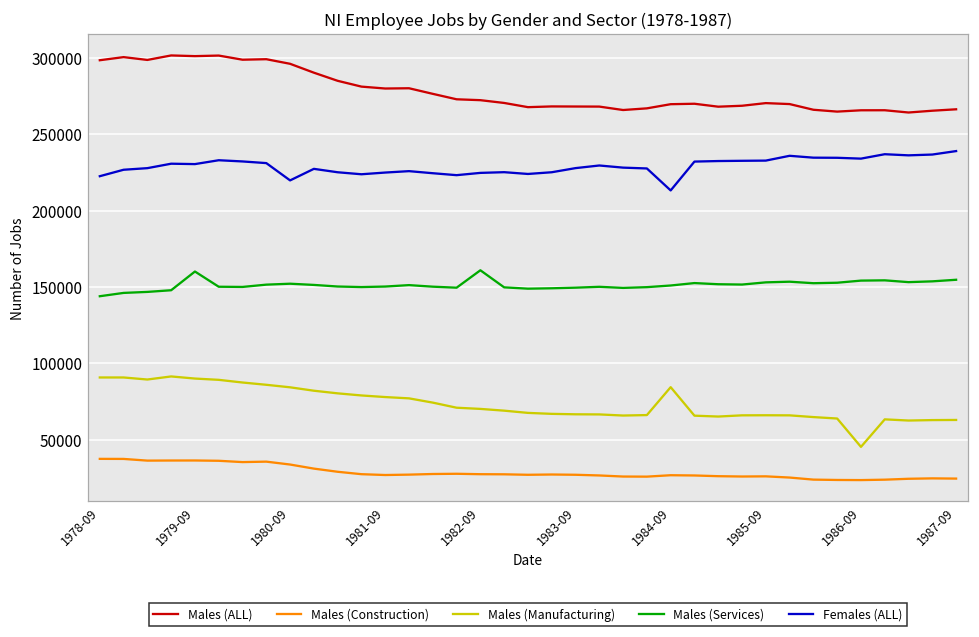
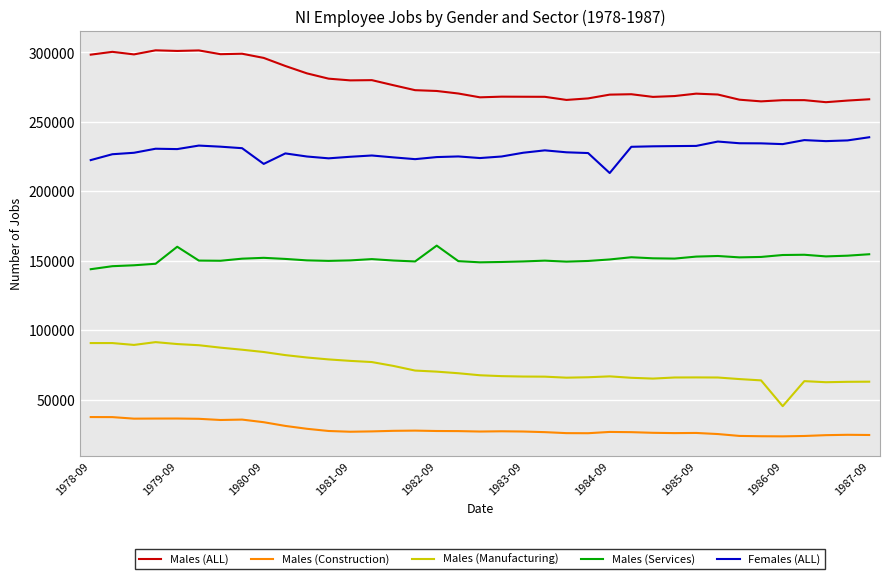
Males (Manufacturing), 1984-09: 84000 -> 67000
